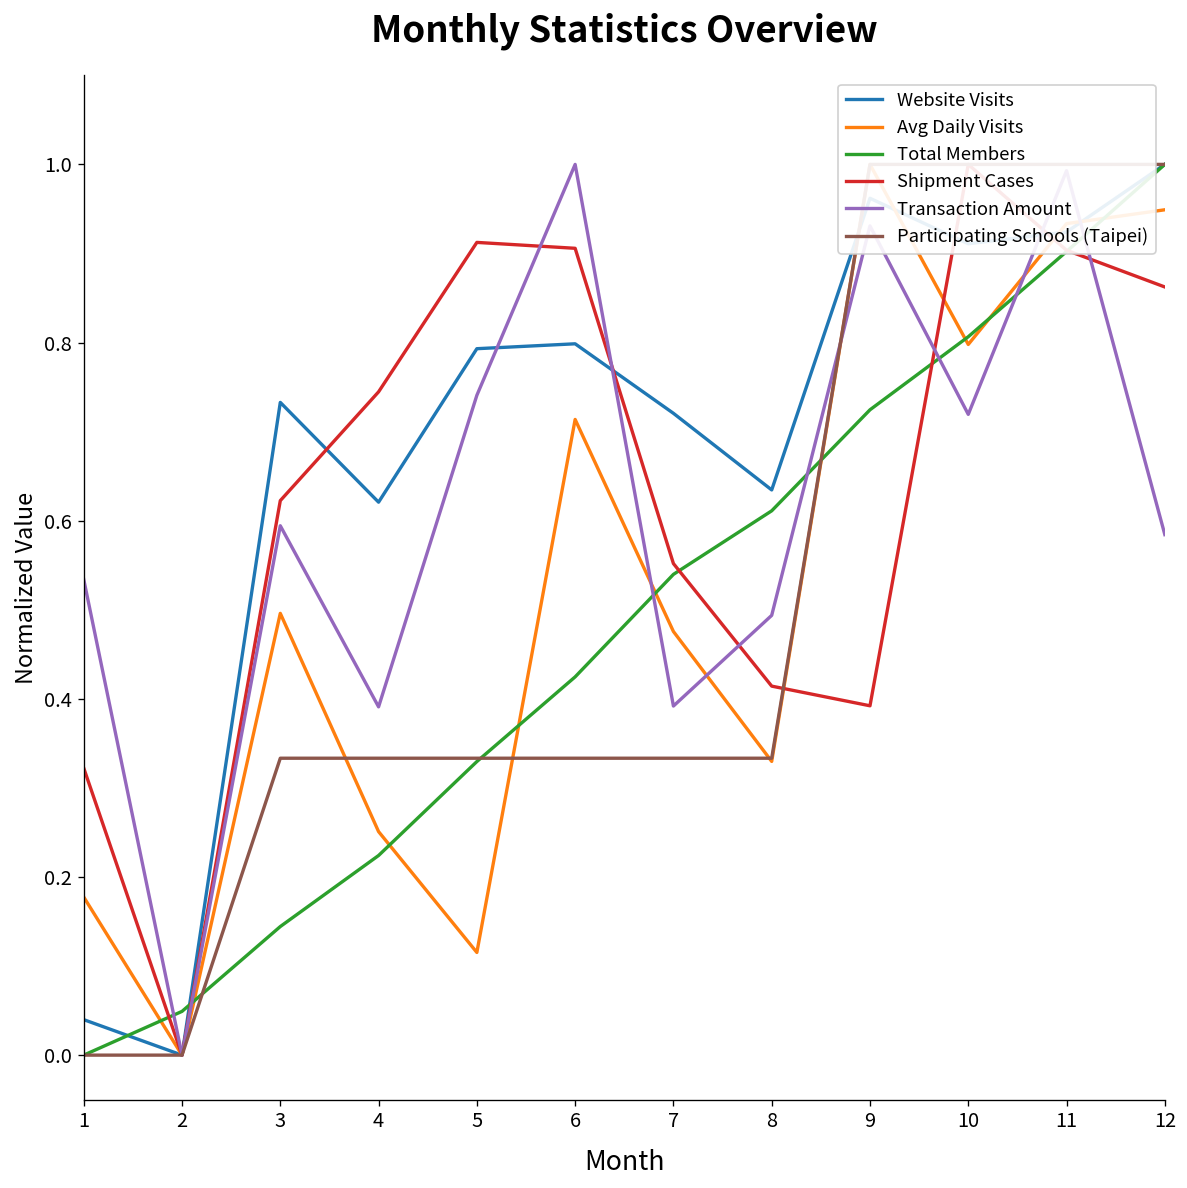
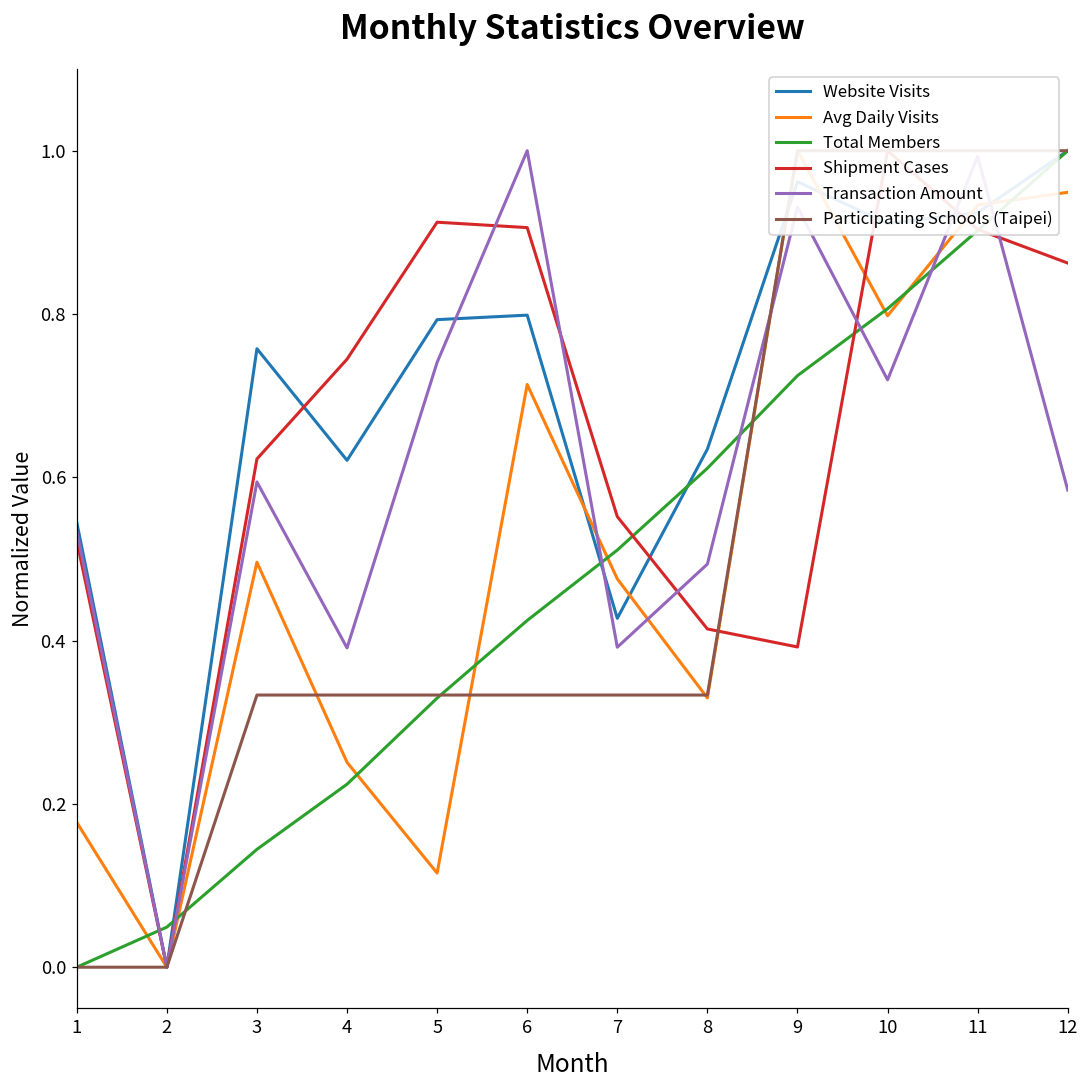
Website Visits, 1: 0.04 -> 0.54
Shipment Cases, 1: 0.32 -> 0.52
Website Visits, 3: 0.73 -> 0.76
Website Visits, 7: 0.72 -> 0.43
Total Members, 7: 0.54 -> 0.51
